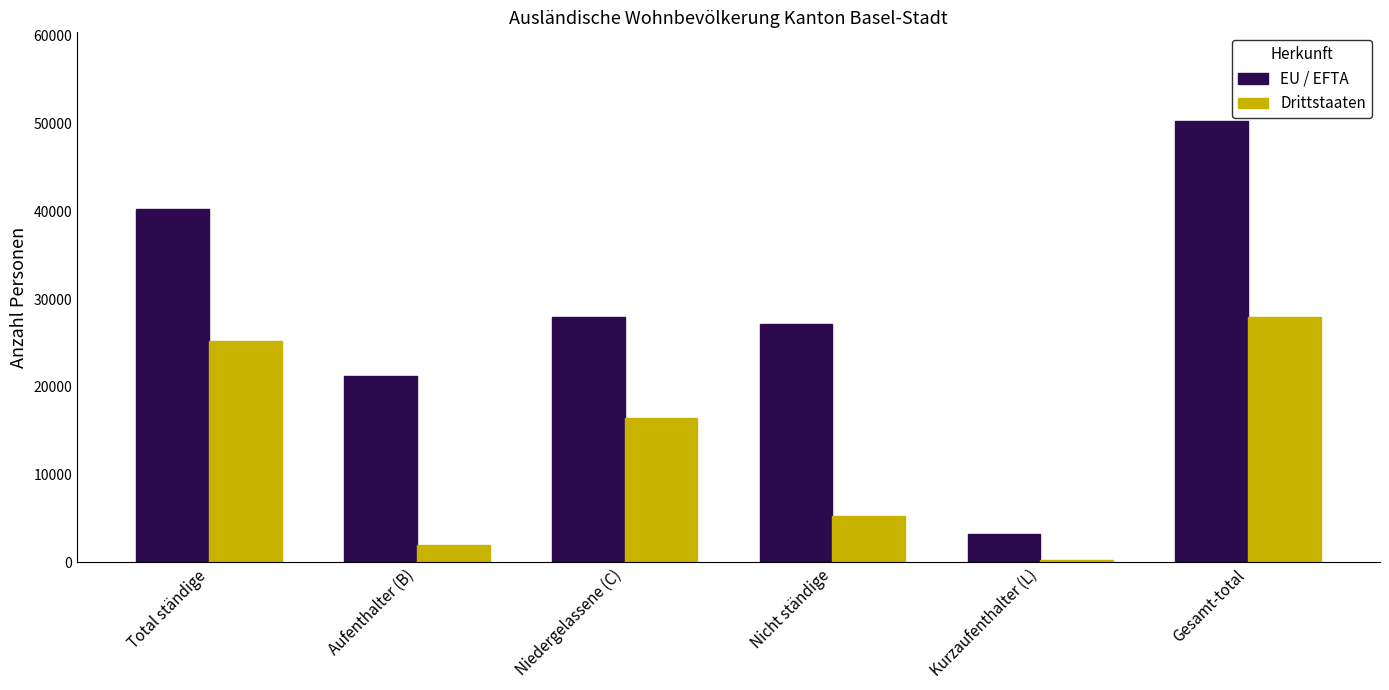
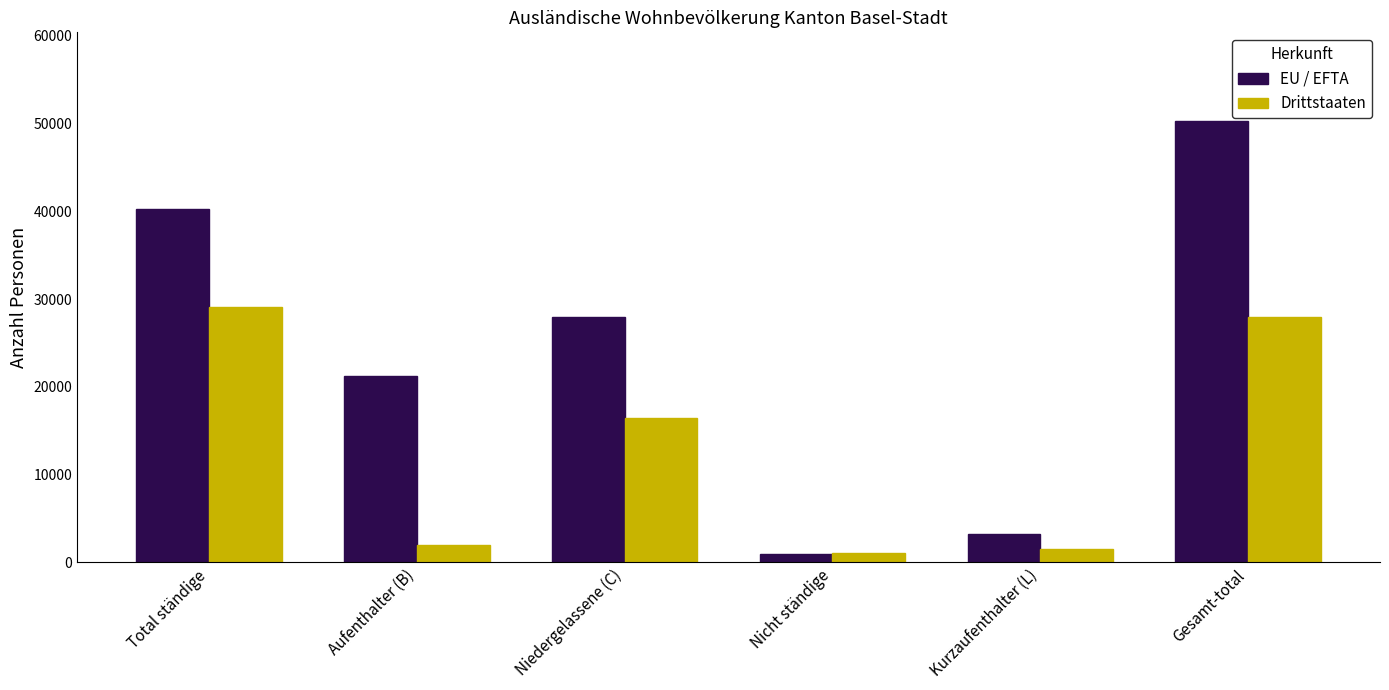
Drittstaaten, Total ständige: 25000 -> 29000
EU / EFTA, Nicht ständige: 27000 -> 1000
Drittstaaten, Nicht ständige: 5000 -> 1000
Drittstaaten, Kurzaufenthalter (L): 0 -> 2000
